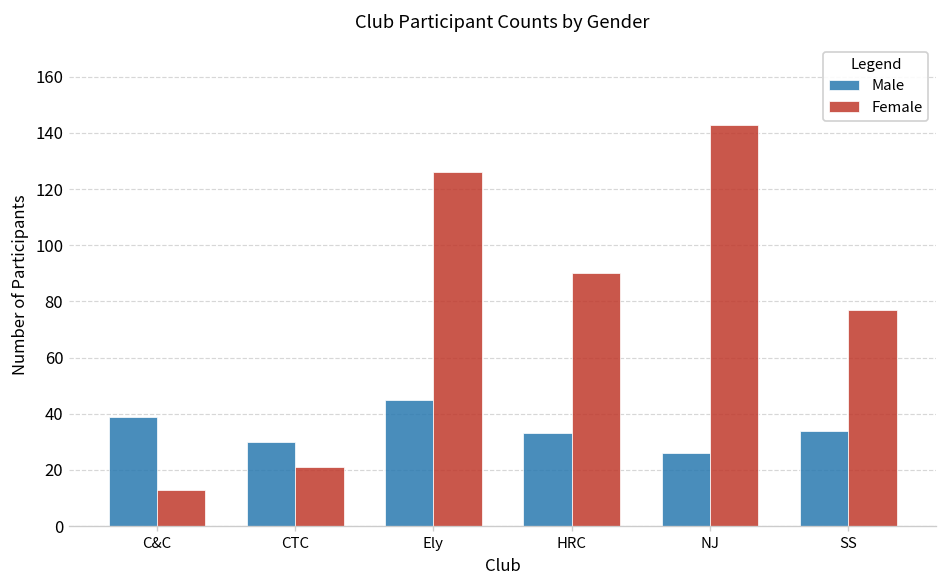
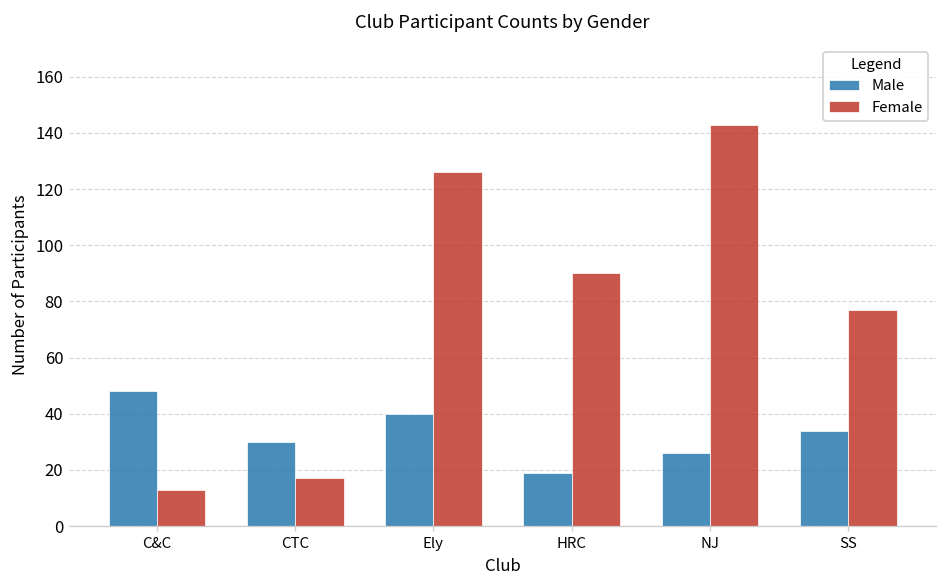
Male, C&C: 39 -> 48
Female, CTC: 21 -> 17
Male, Ely: 45 -> 40
Male, HRC: 33 -> 19
